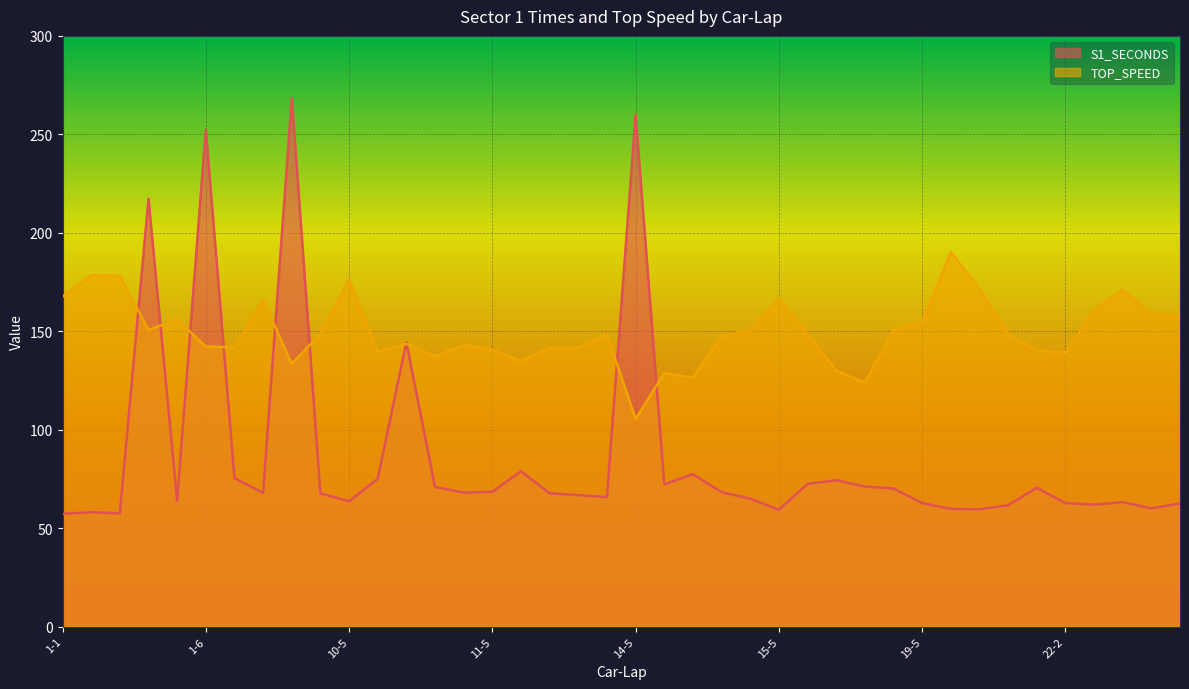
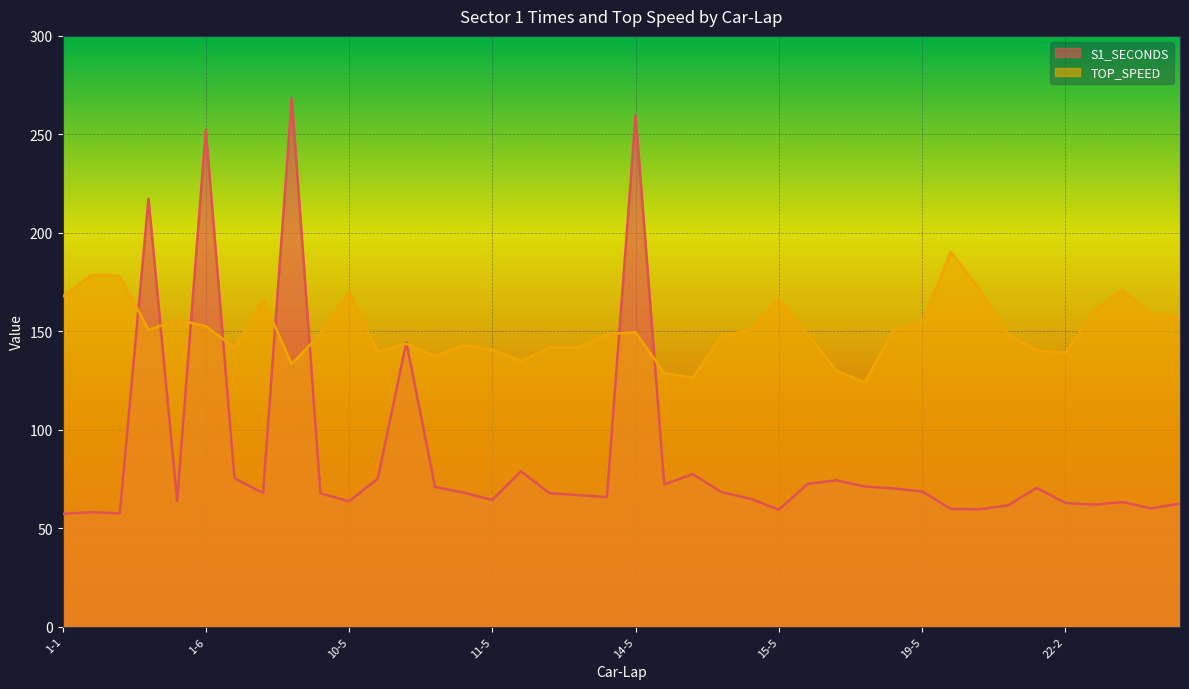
TOP_SPEED, 1-6: 142 -> 153
TOP_SPEED, 10-5: 176 -> 170
S1_SECONDS, 11-5: 68 -> 64
TOP_SPEED, 14-5: 105 -> 150
S1_SECONDS, 19-5: 63 -> 69
